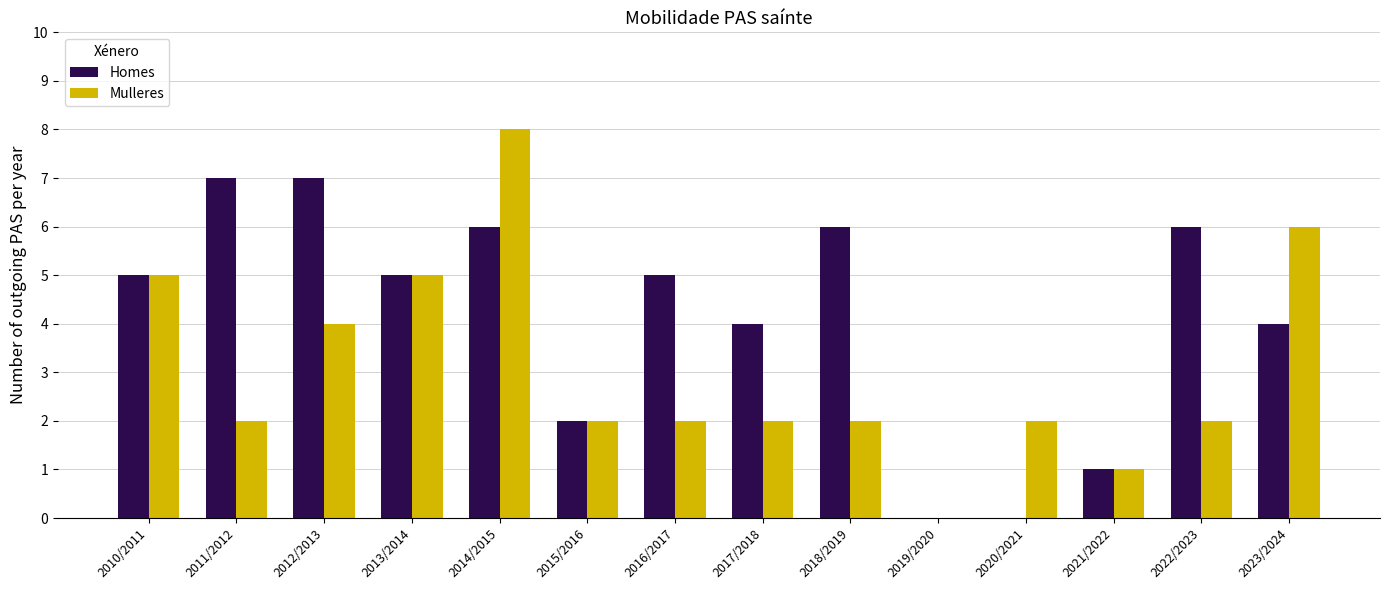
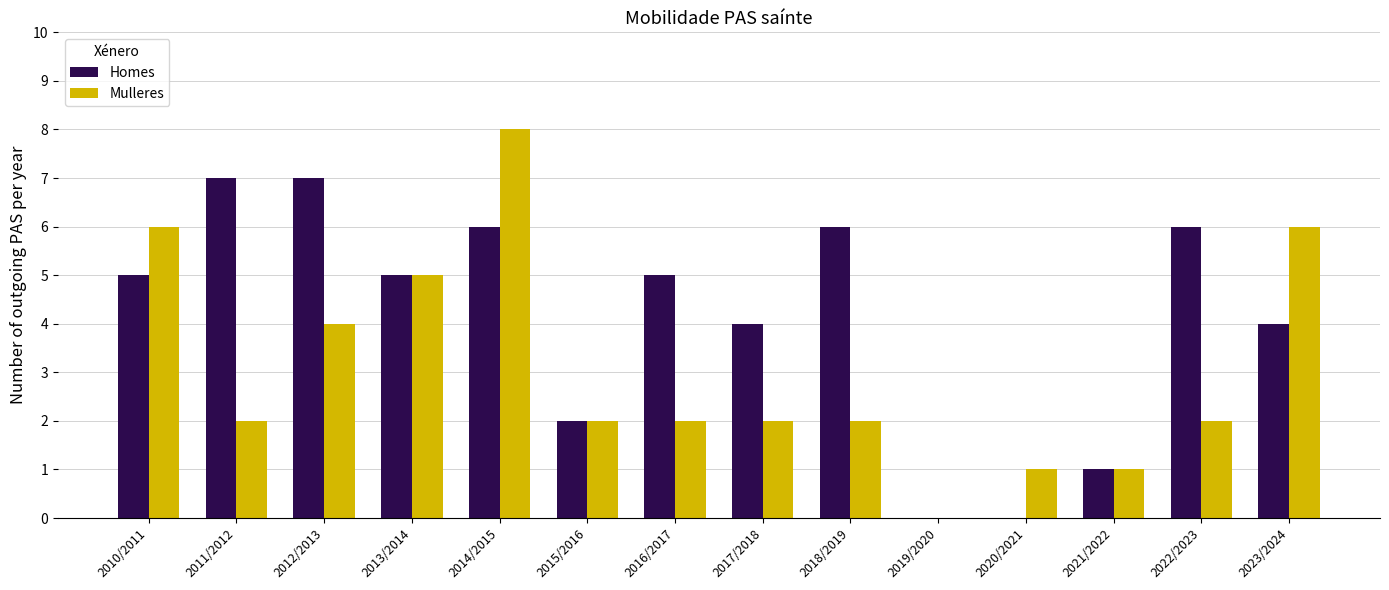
Mulleres, 2010/2011: 5 -> 6
Mulleres, 2020/2021: 2 -> 1
